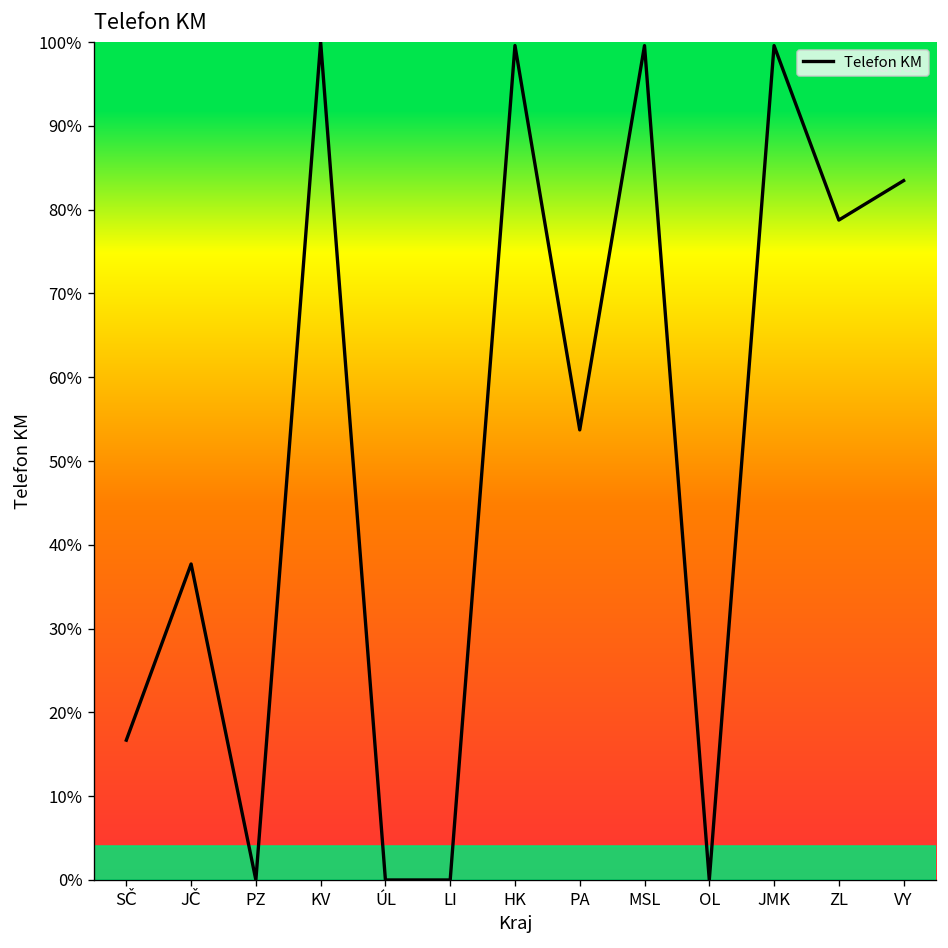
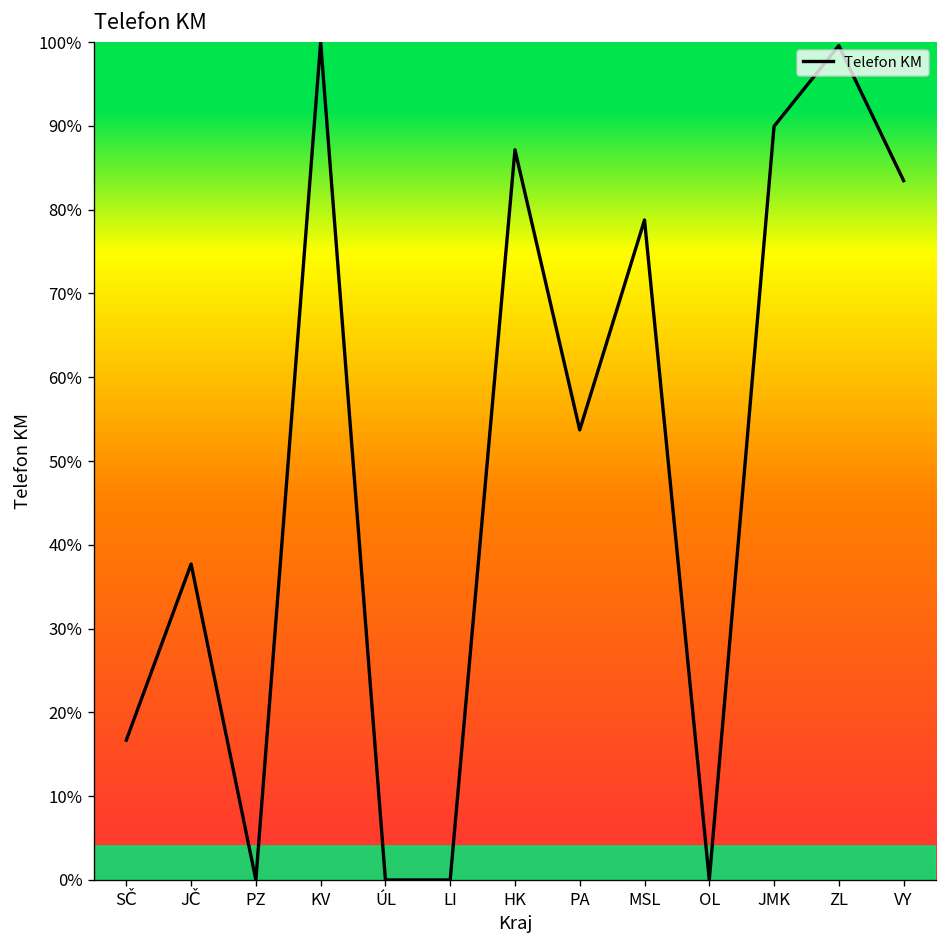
HK: 100% -> 87%
MSL: 100% -> 79%
JMK: 100% -> 90%
ZL: 79% -> 100%
